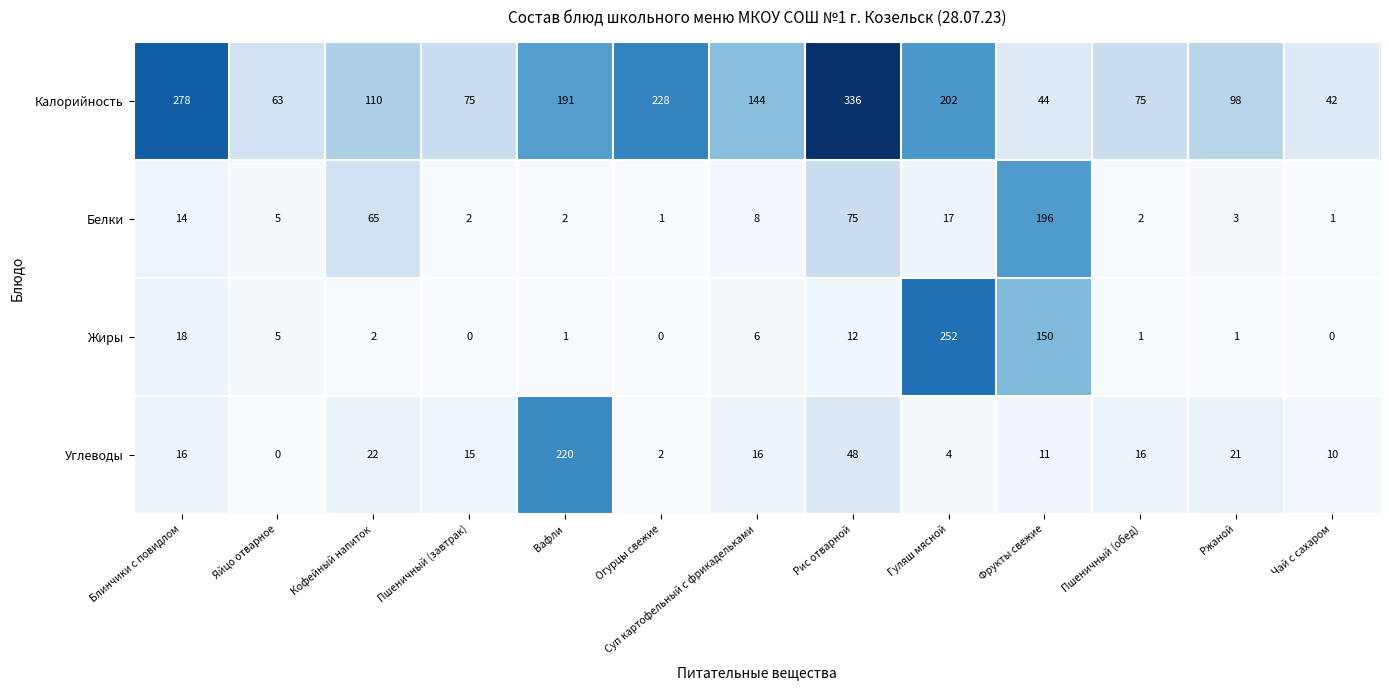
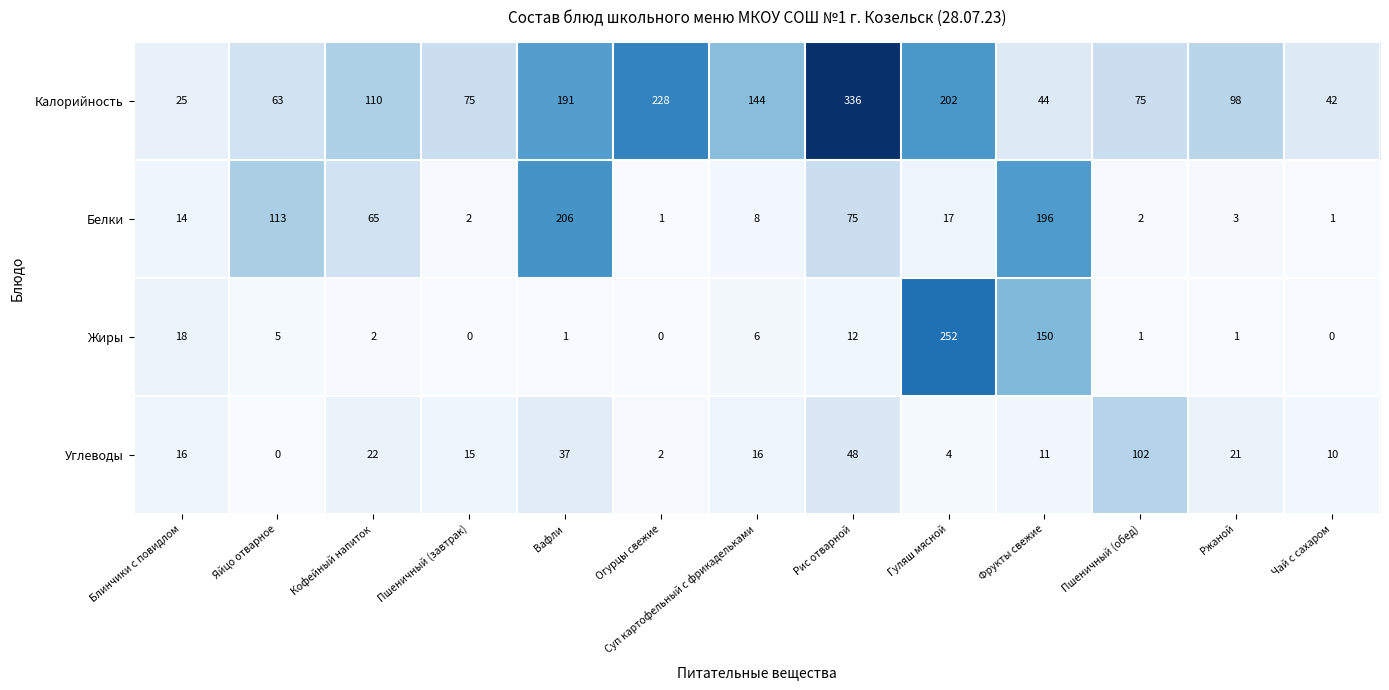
Калорийность, Блинчики с повидлом: 278 -> 25
Белки, Яйцо отварное: 5 -> 113
Белки, Вафли: 2 -> 206
Углеводы, Вафли: 220 -> 37
Углеводы, Пшеничный (обед): 16 -> 102
